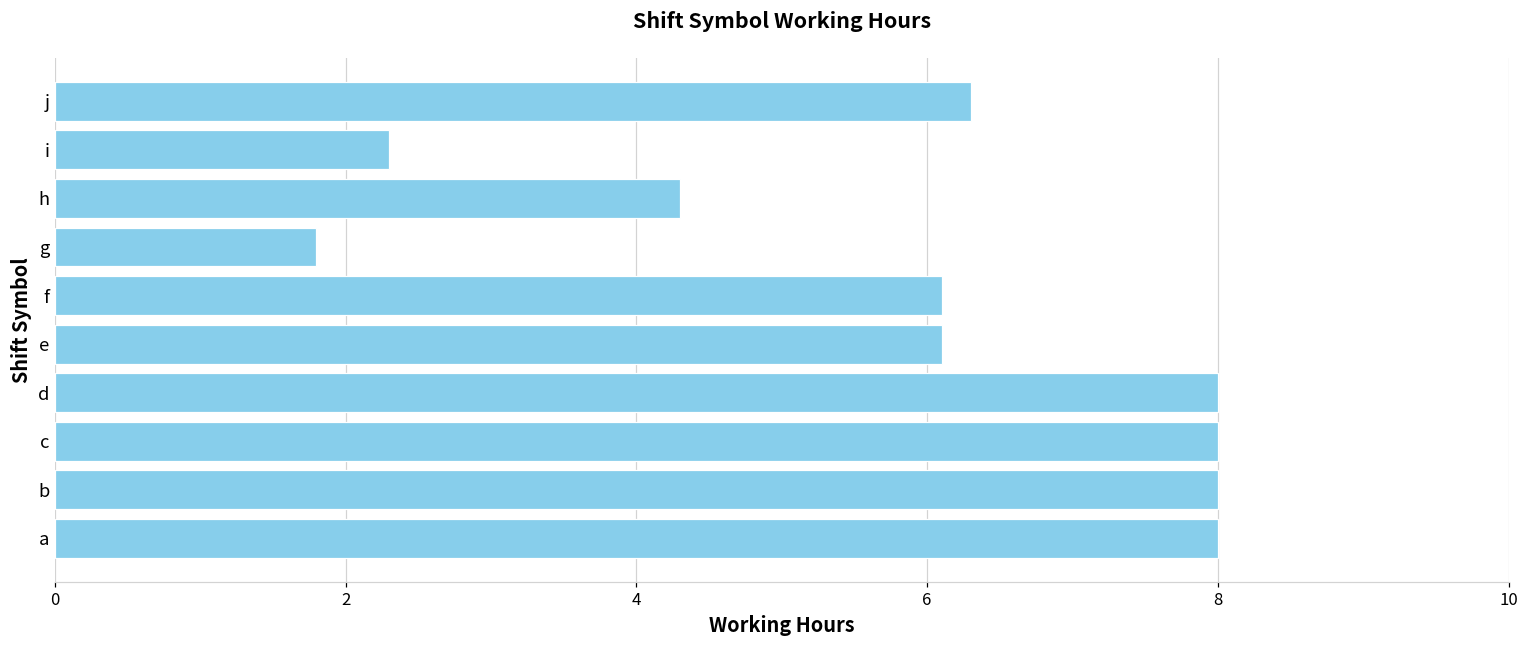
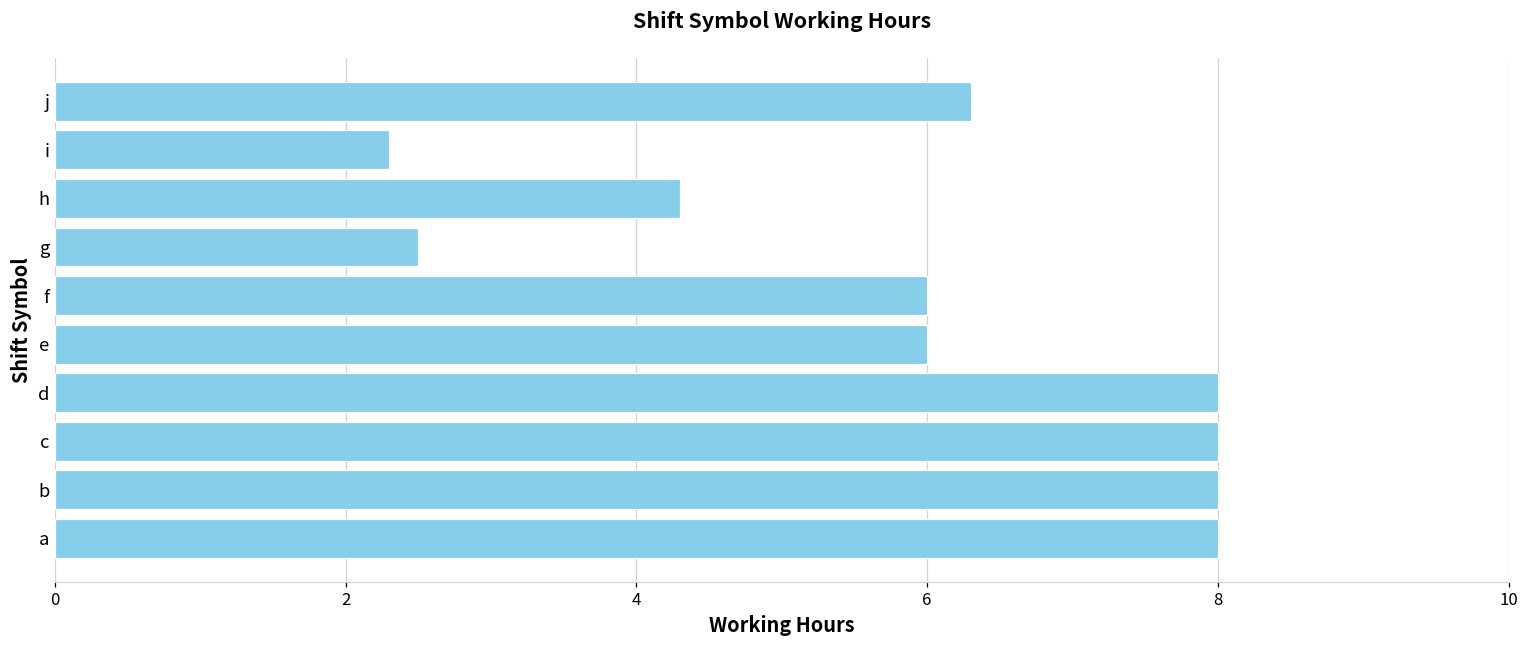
g: 1.8 -> 2.5
f: 6.1 -> 6.0
e: 6.1 -> 6.0
